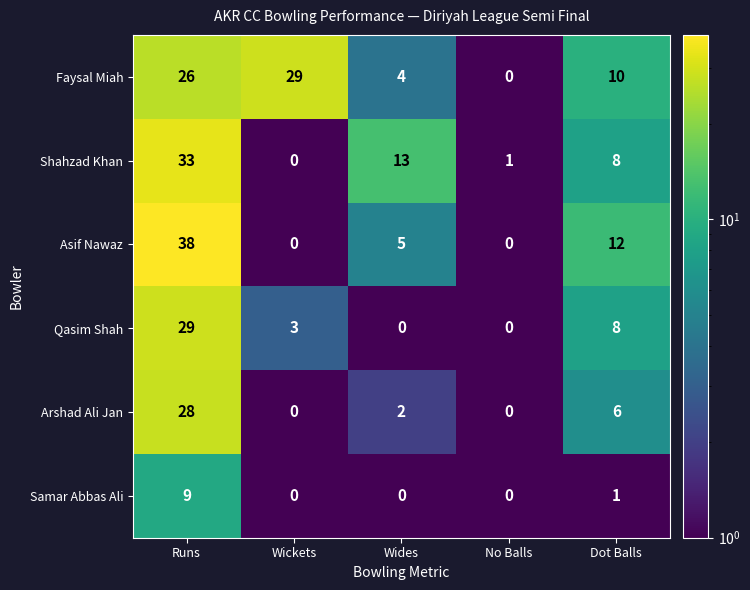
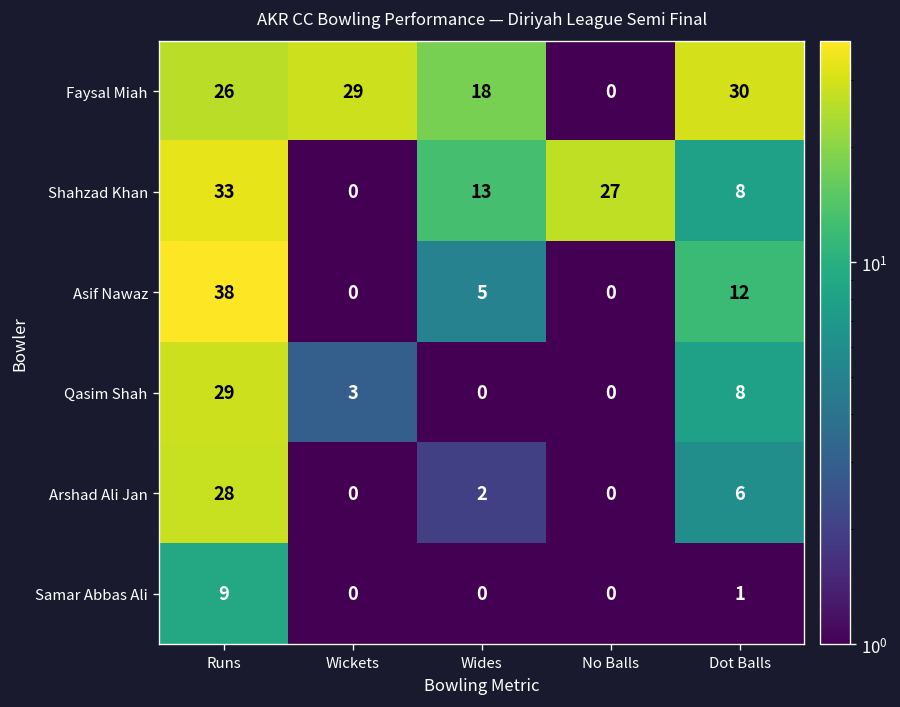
Faysal Miah, Wides: 4 -> 18
Faysal Miah, Dot Balls: 10 -> 30
Shahzad Khan, No Balls: 1 -> 27
